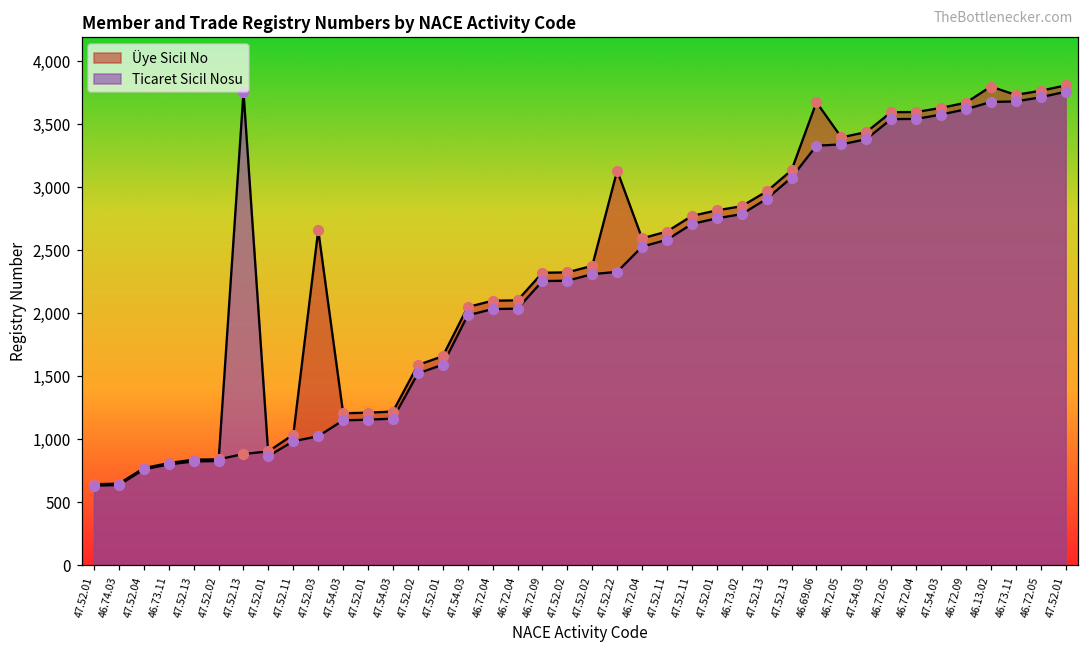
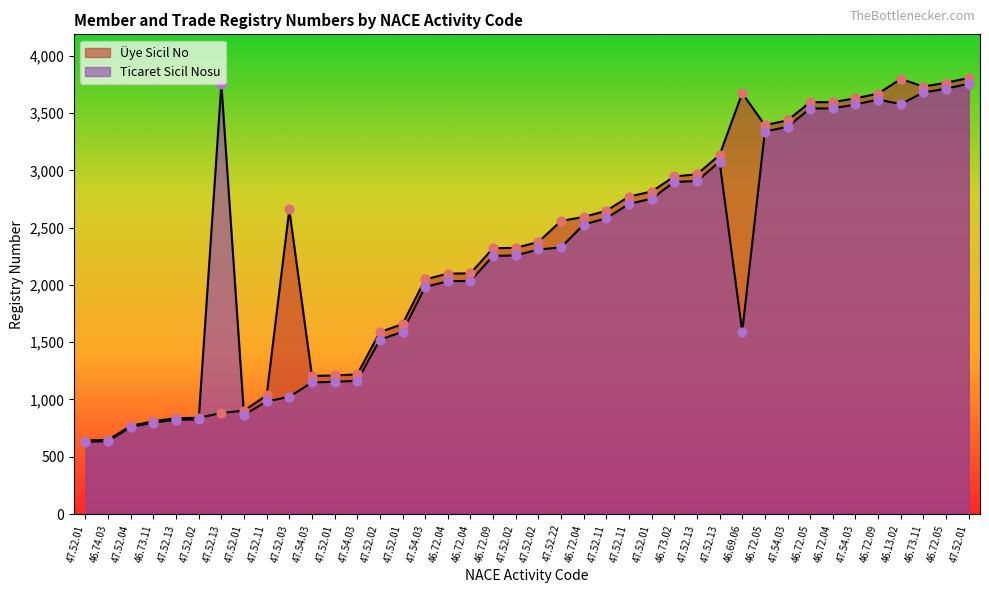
Üye Sicil No, 47.52.22: 3,130 -> 2,560
Üye Sicil No, 46.73.02: 2,850 -> 2,950
Ticaret Sicil Nosu, 46.73.02: 2,790 -> 2,900
Ticaret Sicil Nosu, 46.69.06: 3,330 -> 1,590
Ticaret Sicil Nosu, 46.13.02: 3,680 -> 3,580
